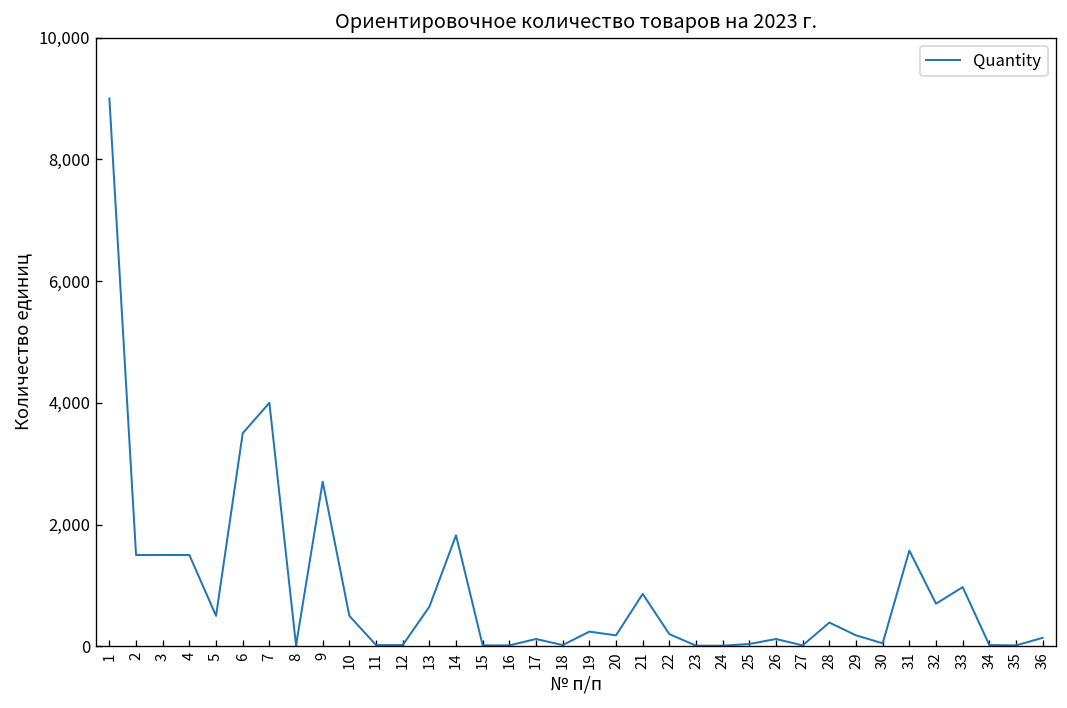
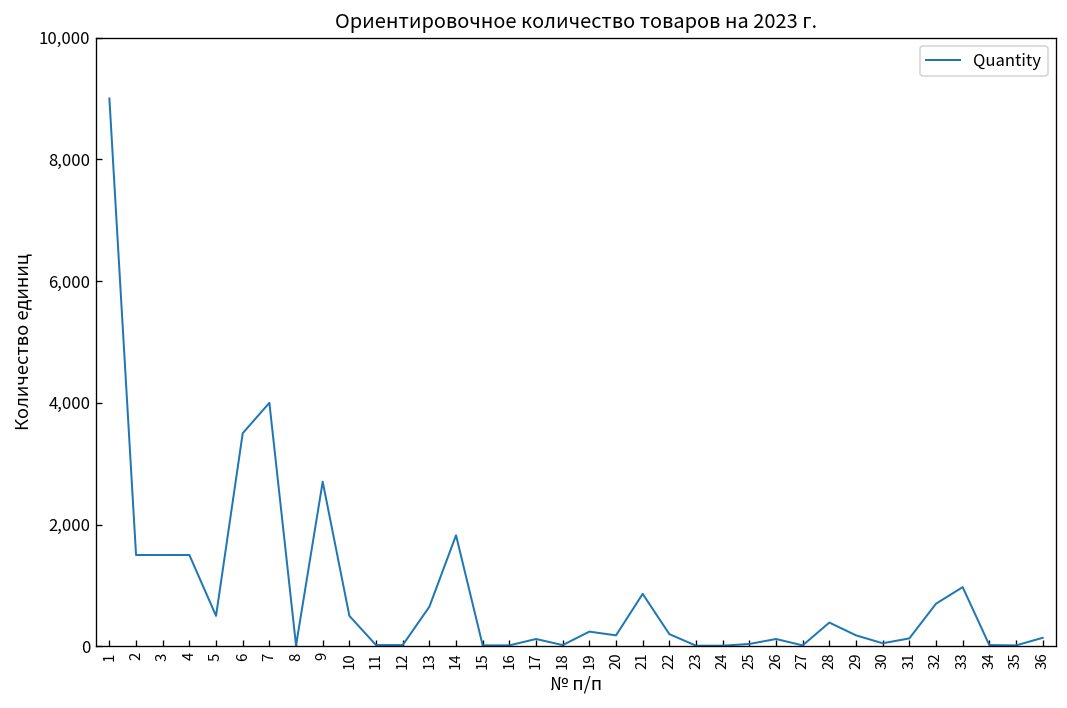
31: 1,600 -> 100
